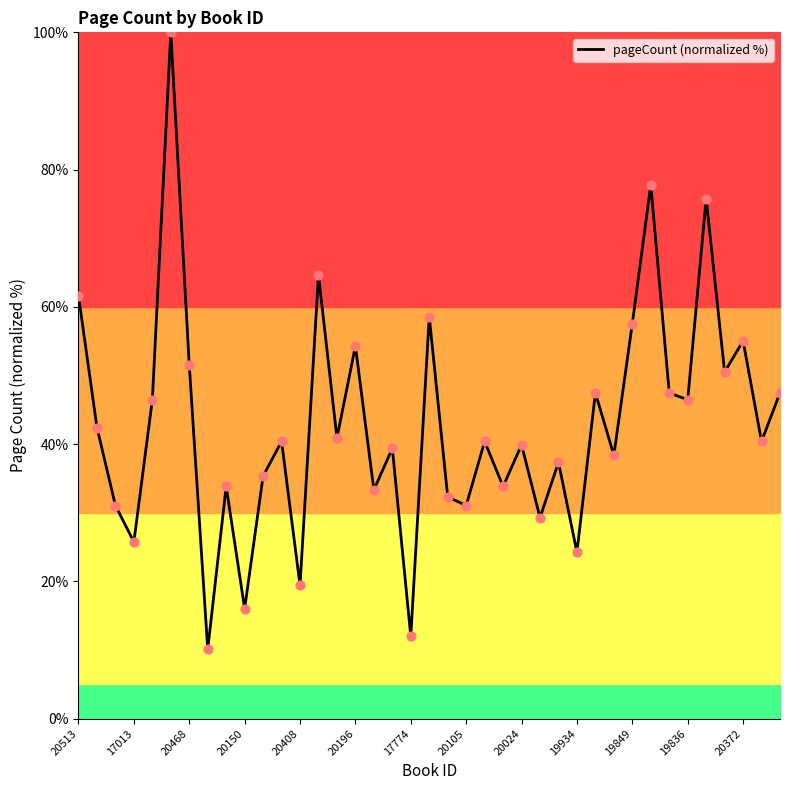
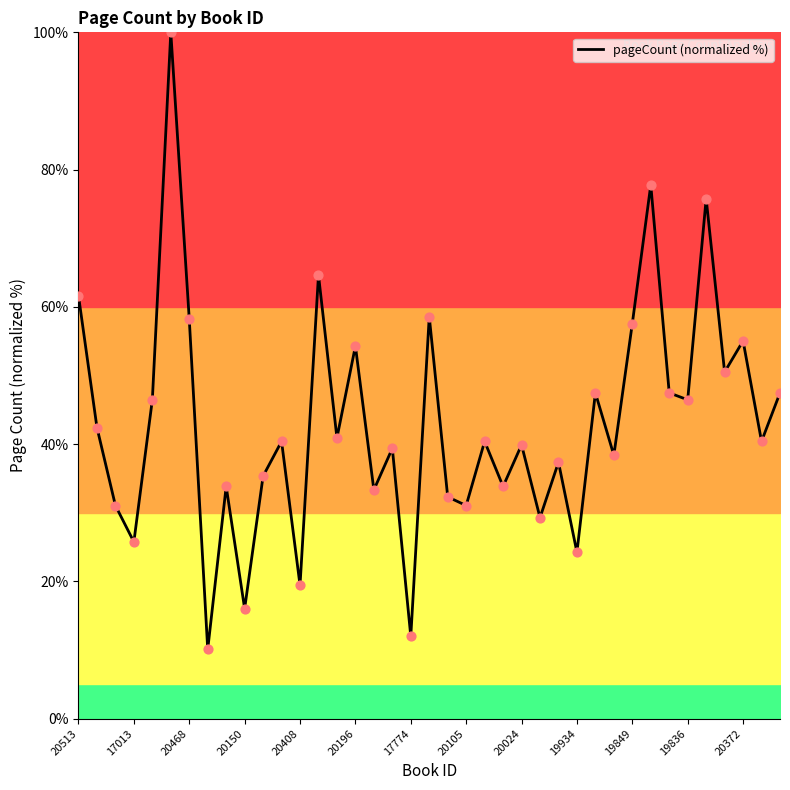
pageCount (normalized %), 20468: 52% -> 58%
